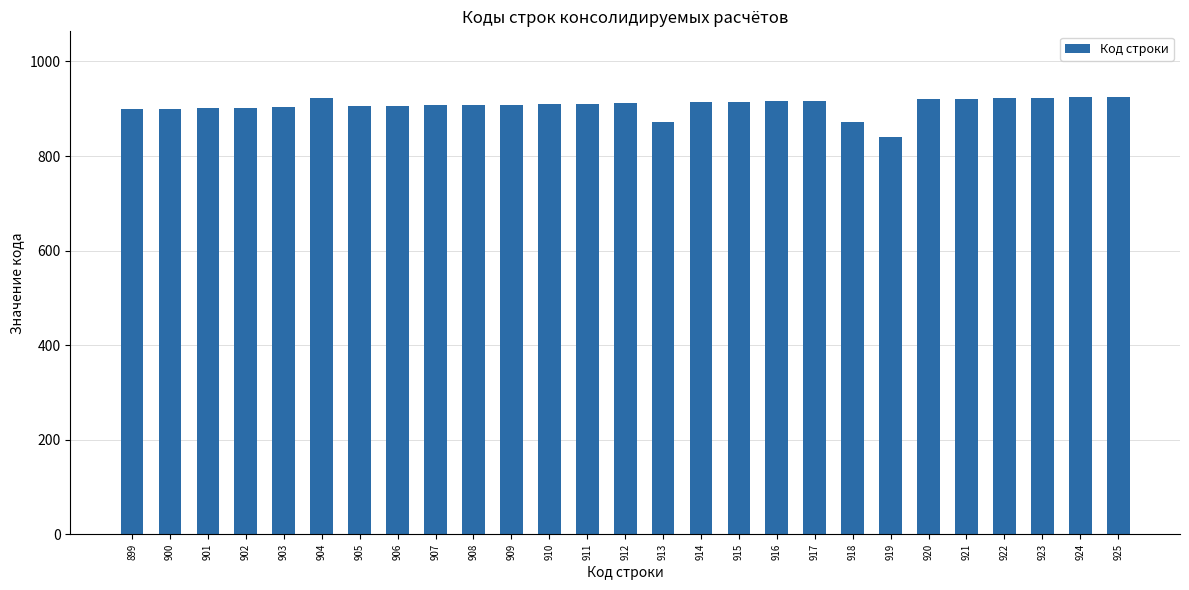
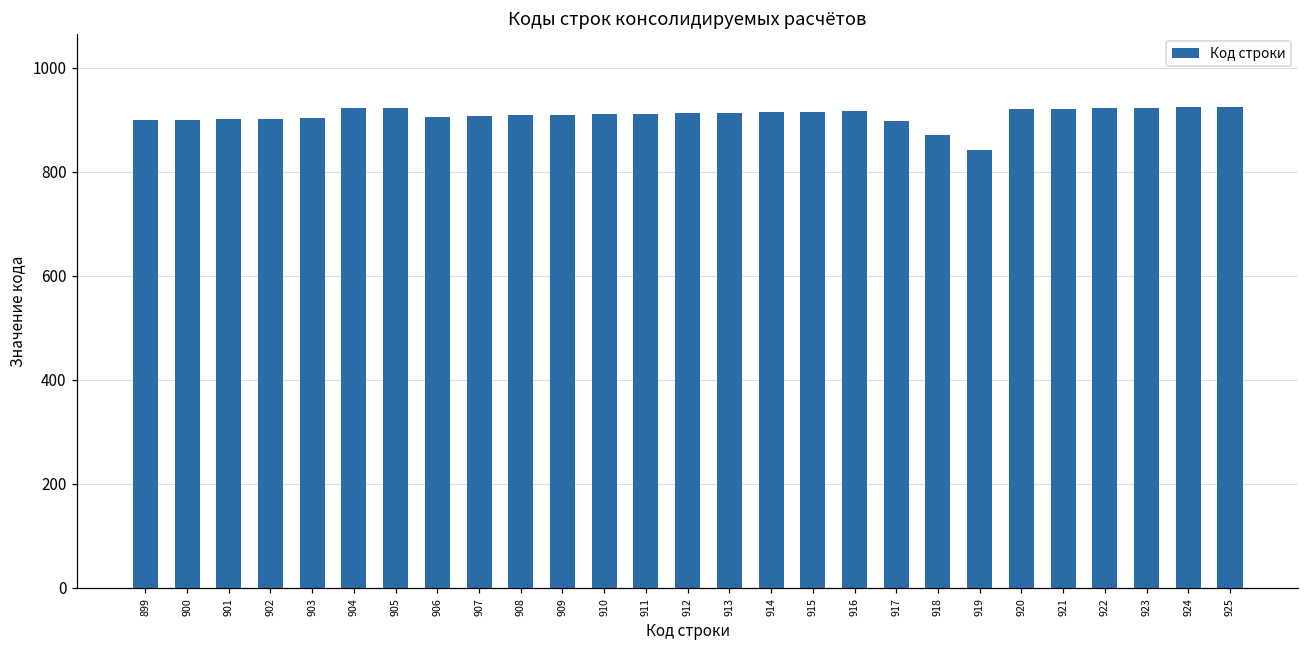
905: 910 -> 920
913: 870 -> 910
917: 920 -> 900
